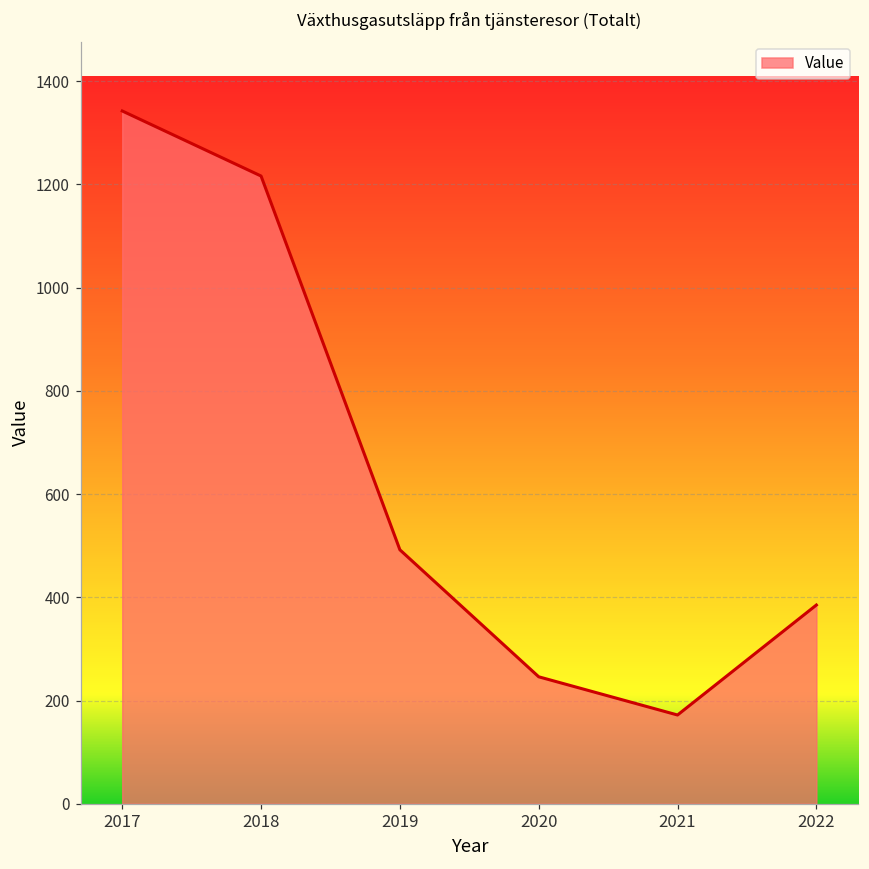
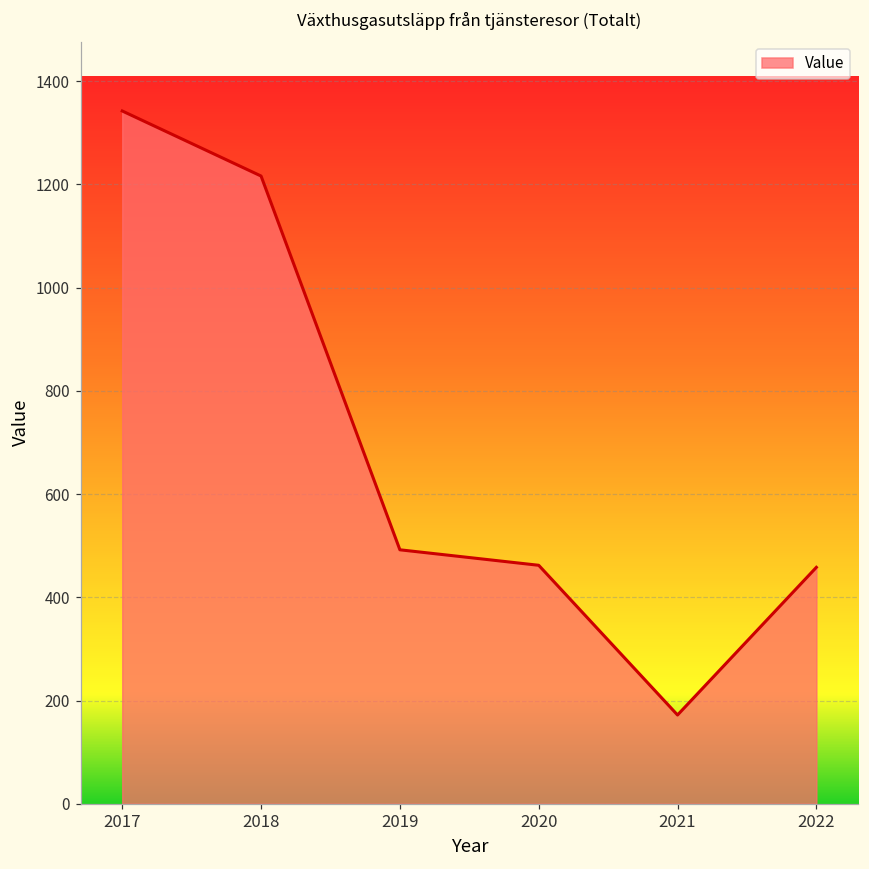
2020: 250 -> 460
2022: 390 -> 460
